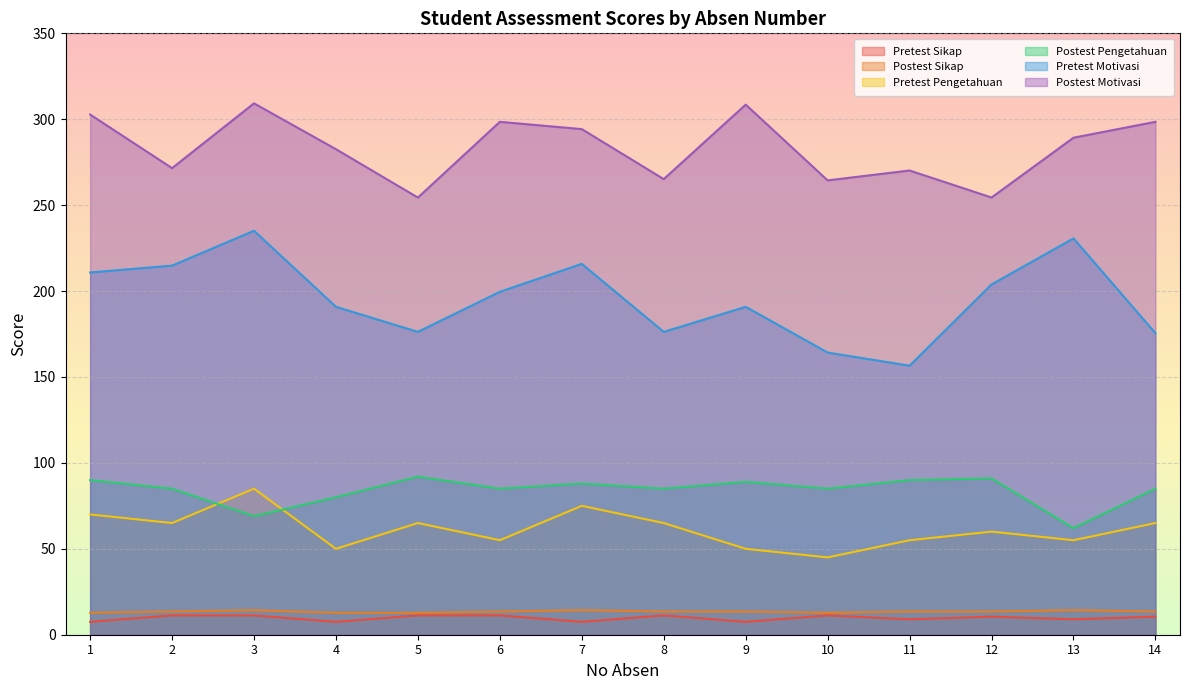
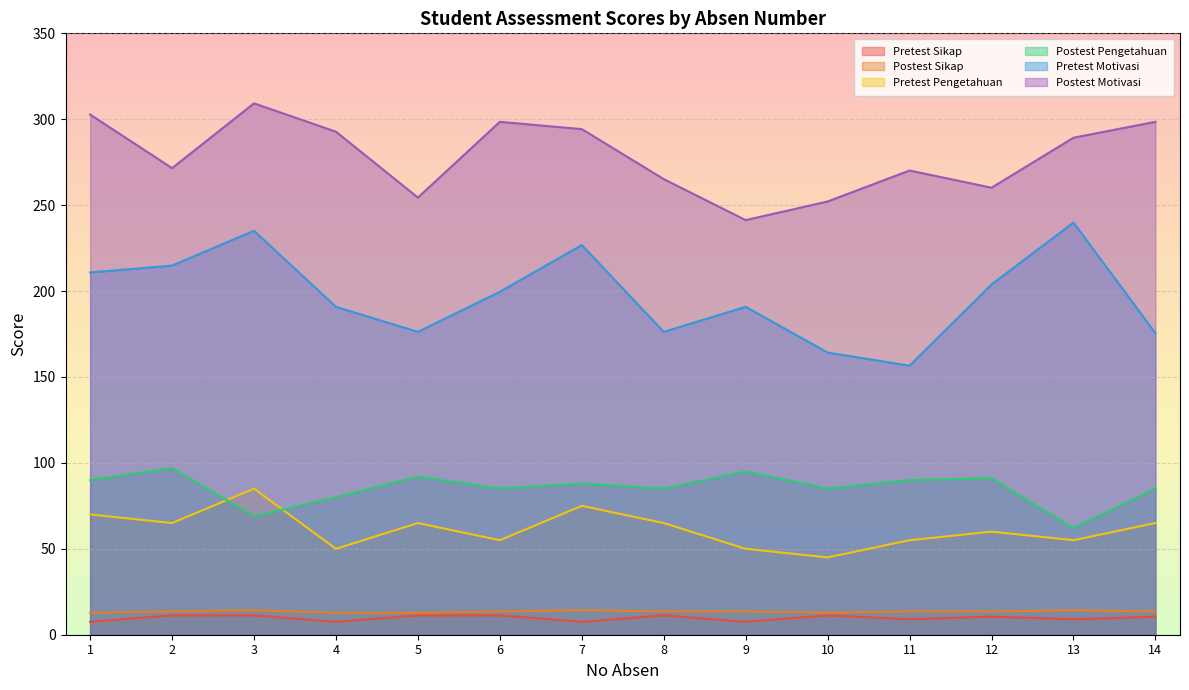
Postest Pengetahuan, 2: 85 -> 97
Postest Motivasi, 4: 283 -> 293
Pretest Motivasi, 7: 216 -> 227
Postest Pengetahuan, 9: 89 -> 95
Postest Motivasi, 9: 309 -> 241
Postest Motivasi, 10: 264 -> 252
Postest Motivasi, 12: 254 -> 260
Pretest Motivasi, 13: 231 -> 240
